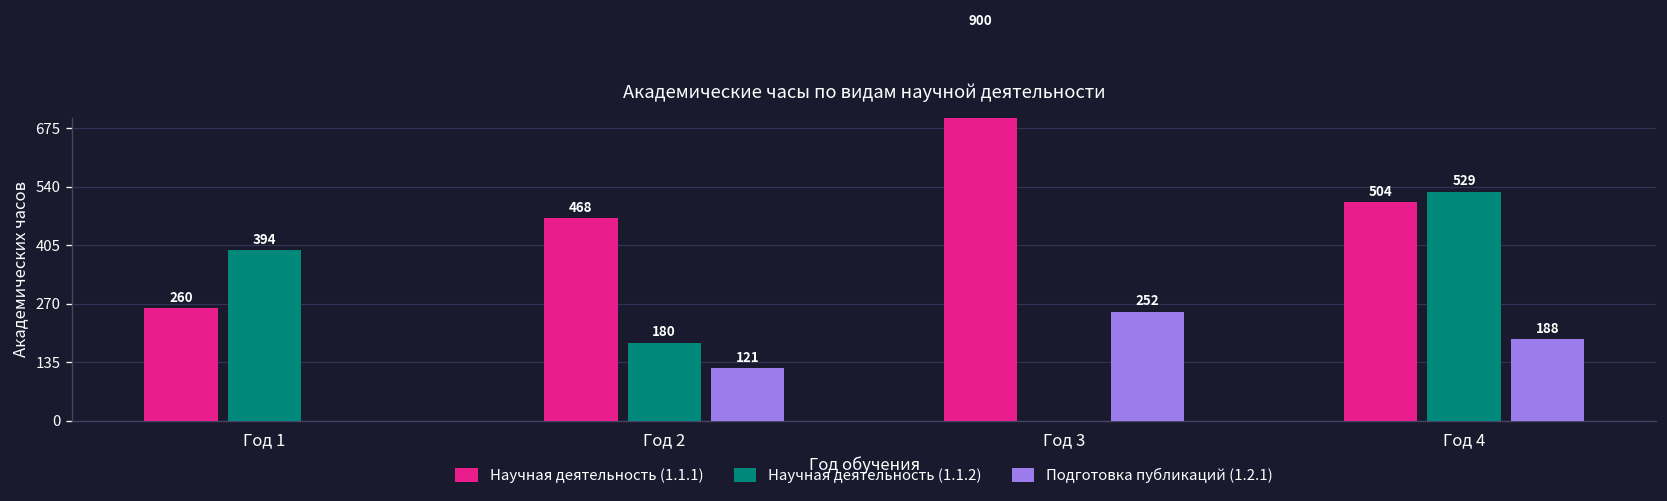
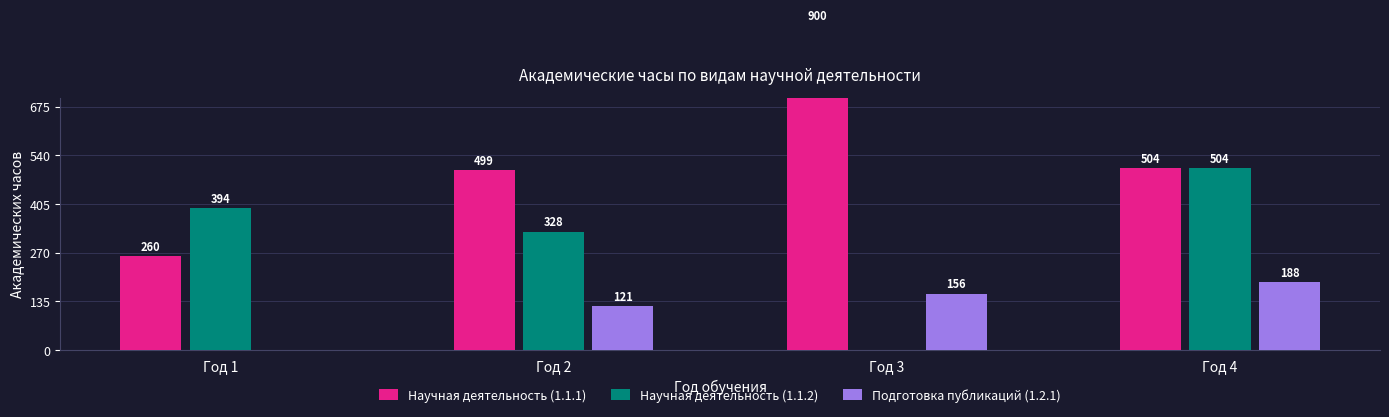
Научная деятельность (1.1.1), Год 2: 468 -> 499
Научная деятельность (1.1.2), Год 2: 180 -> 328
Подготовка публикаций (1.2.1), Год 3: 252 -> 156
Научная деятельность (1.1.2), Год 4: 529 -> 504
